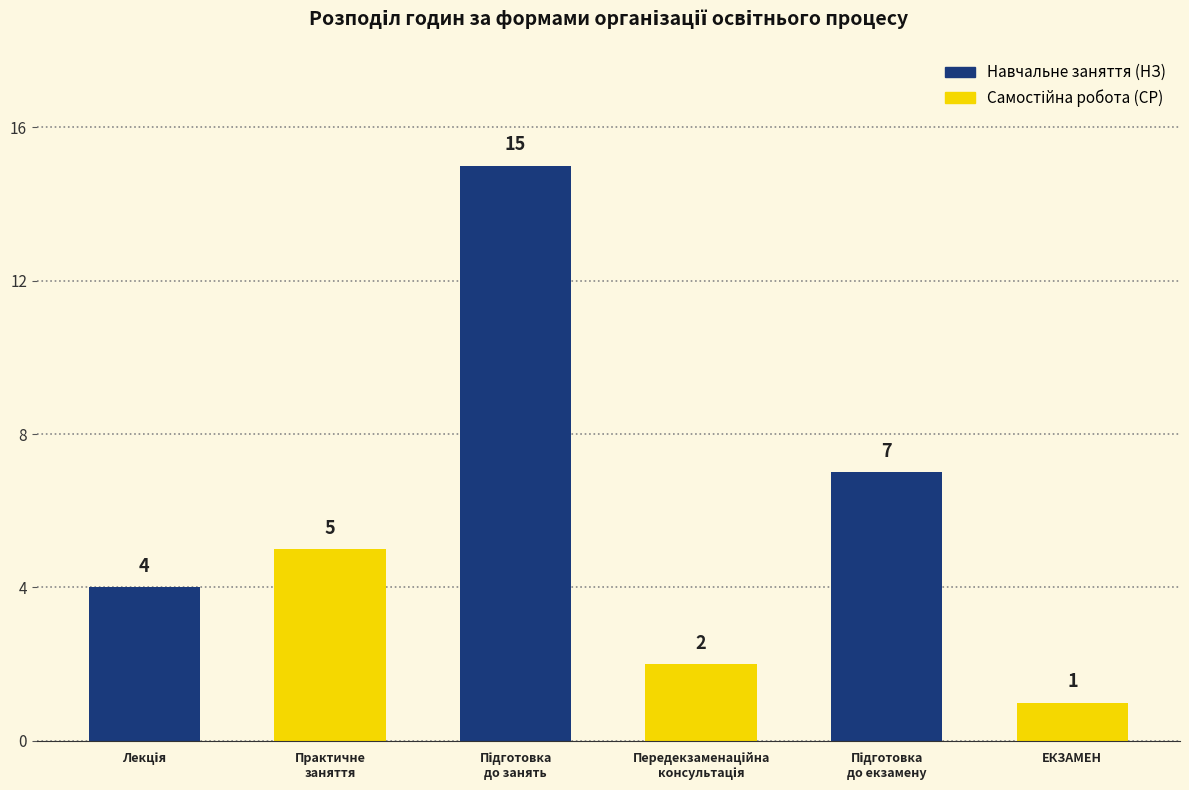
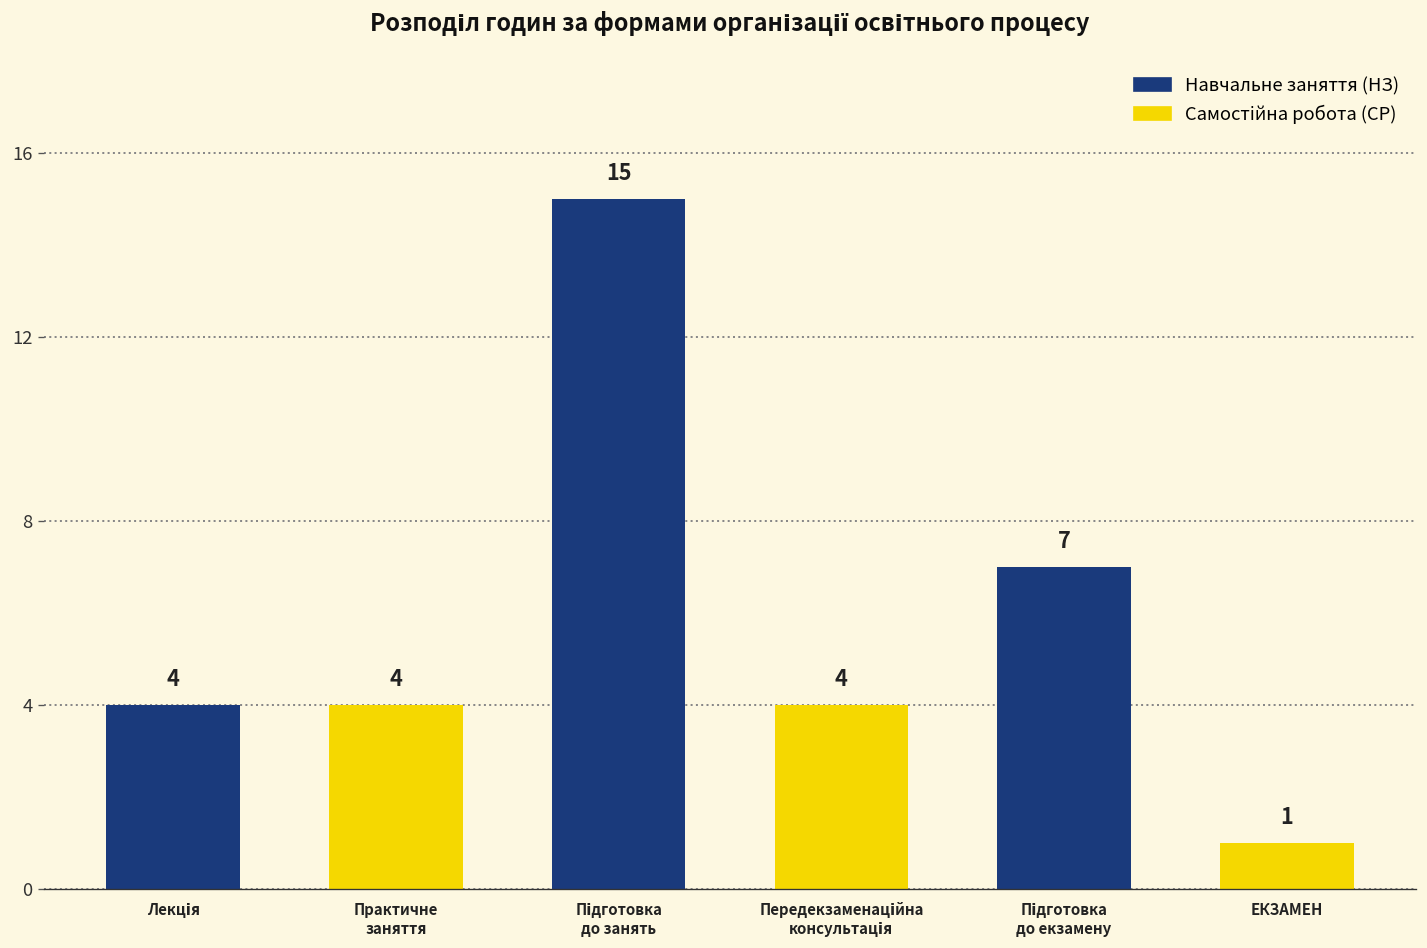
Практичне заняття: 5 -> 4
Передекзаменаційна консультація: 2 -> 4
